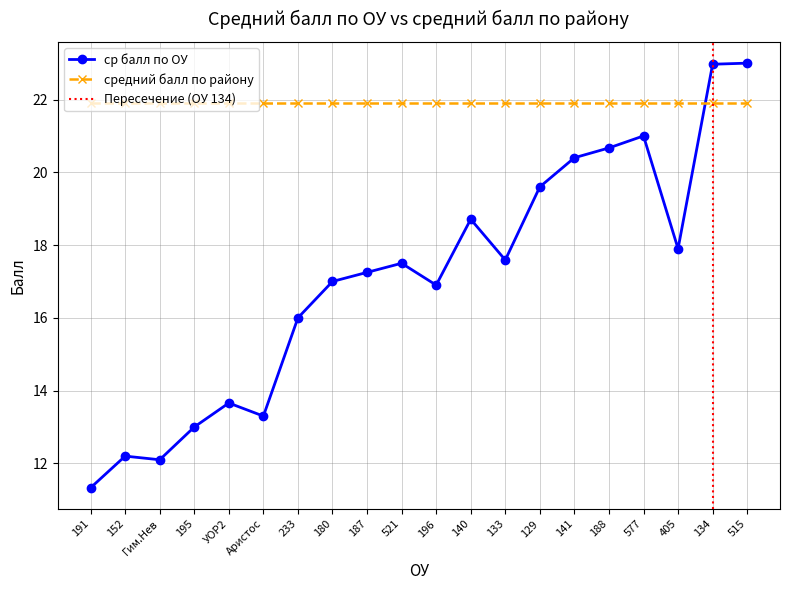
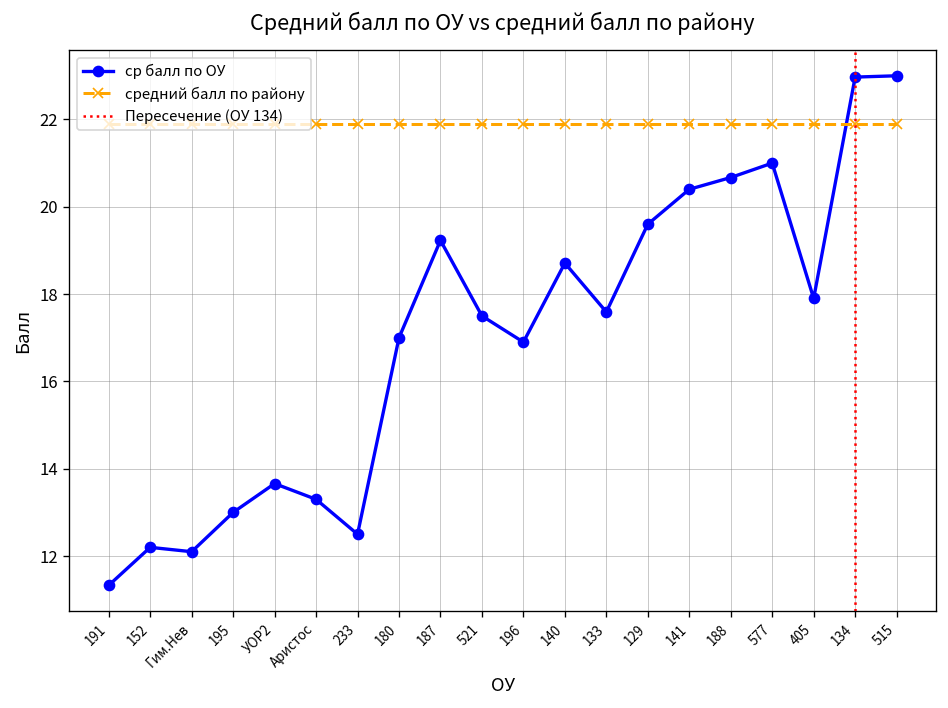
ср балл по ОУ, 233: 16.0 -> 12.5
ср балл по ОУ, 187: 17.3 -> 19.2
